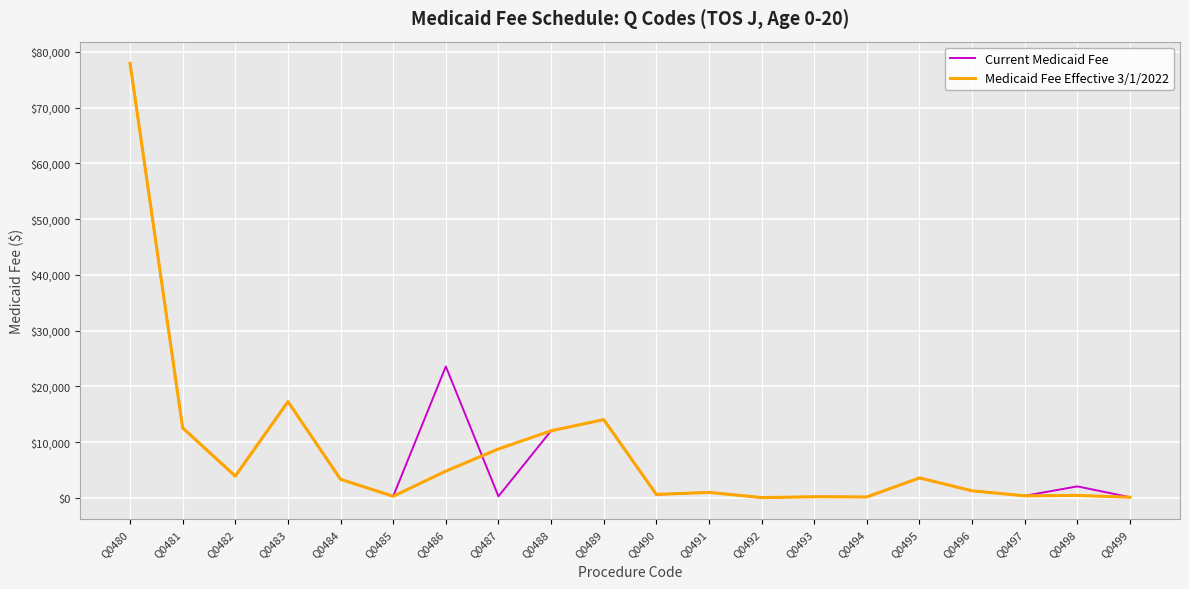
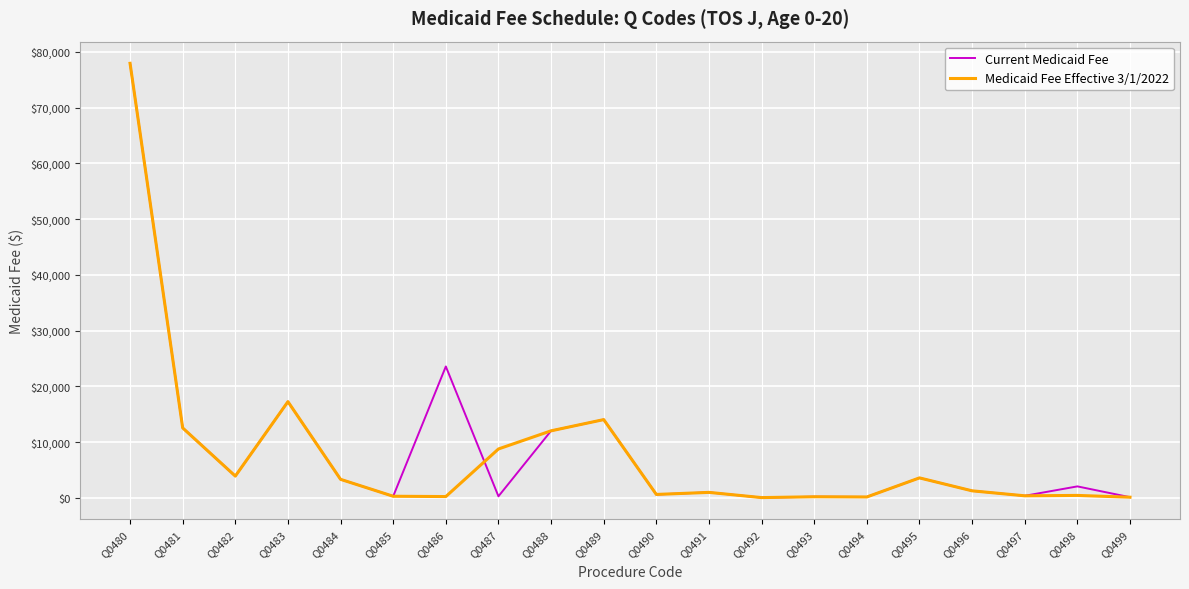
Medicaid Fee Effective 3/1/2022, Q0486: $5,000 -> $0
